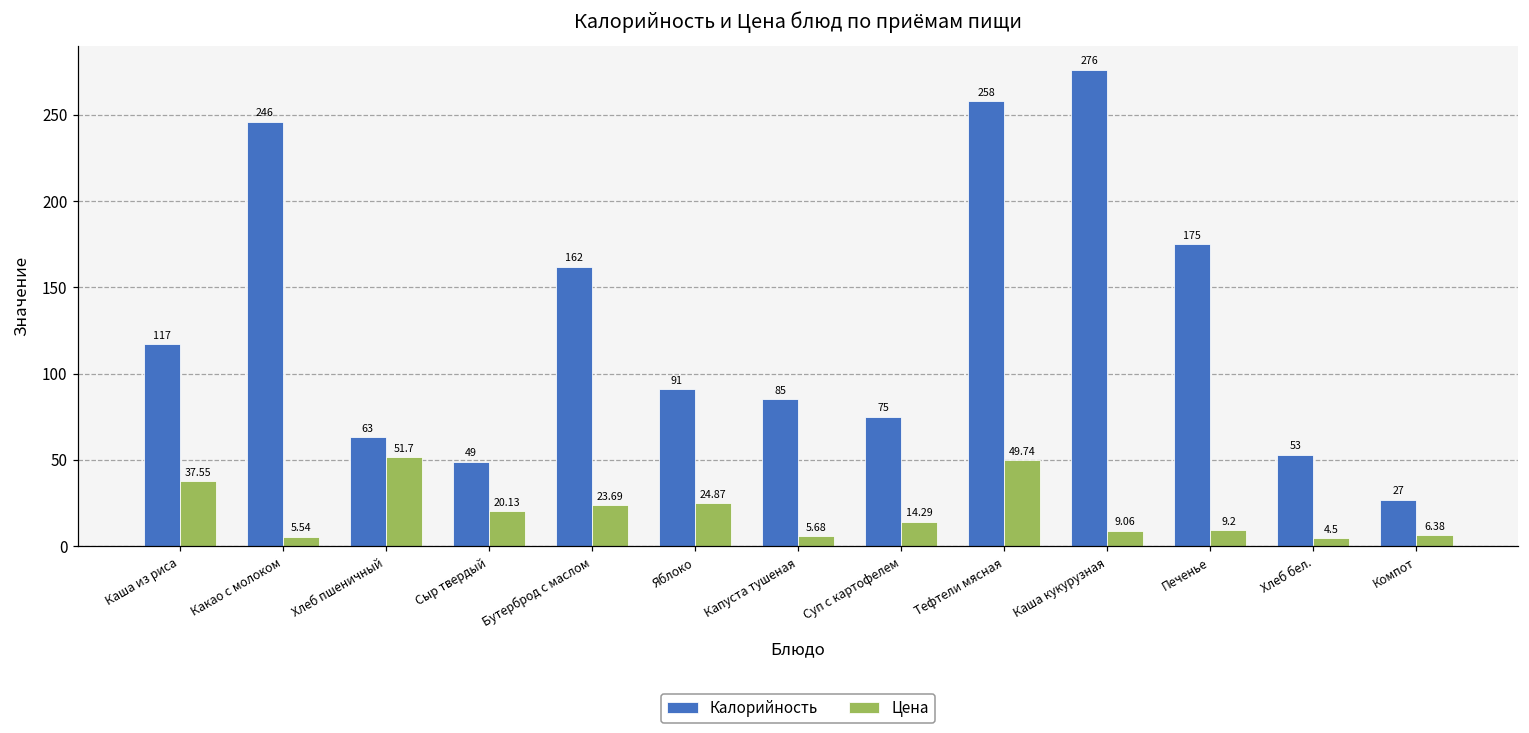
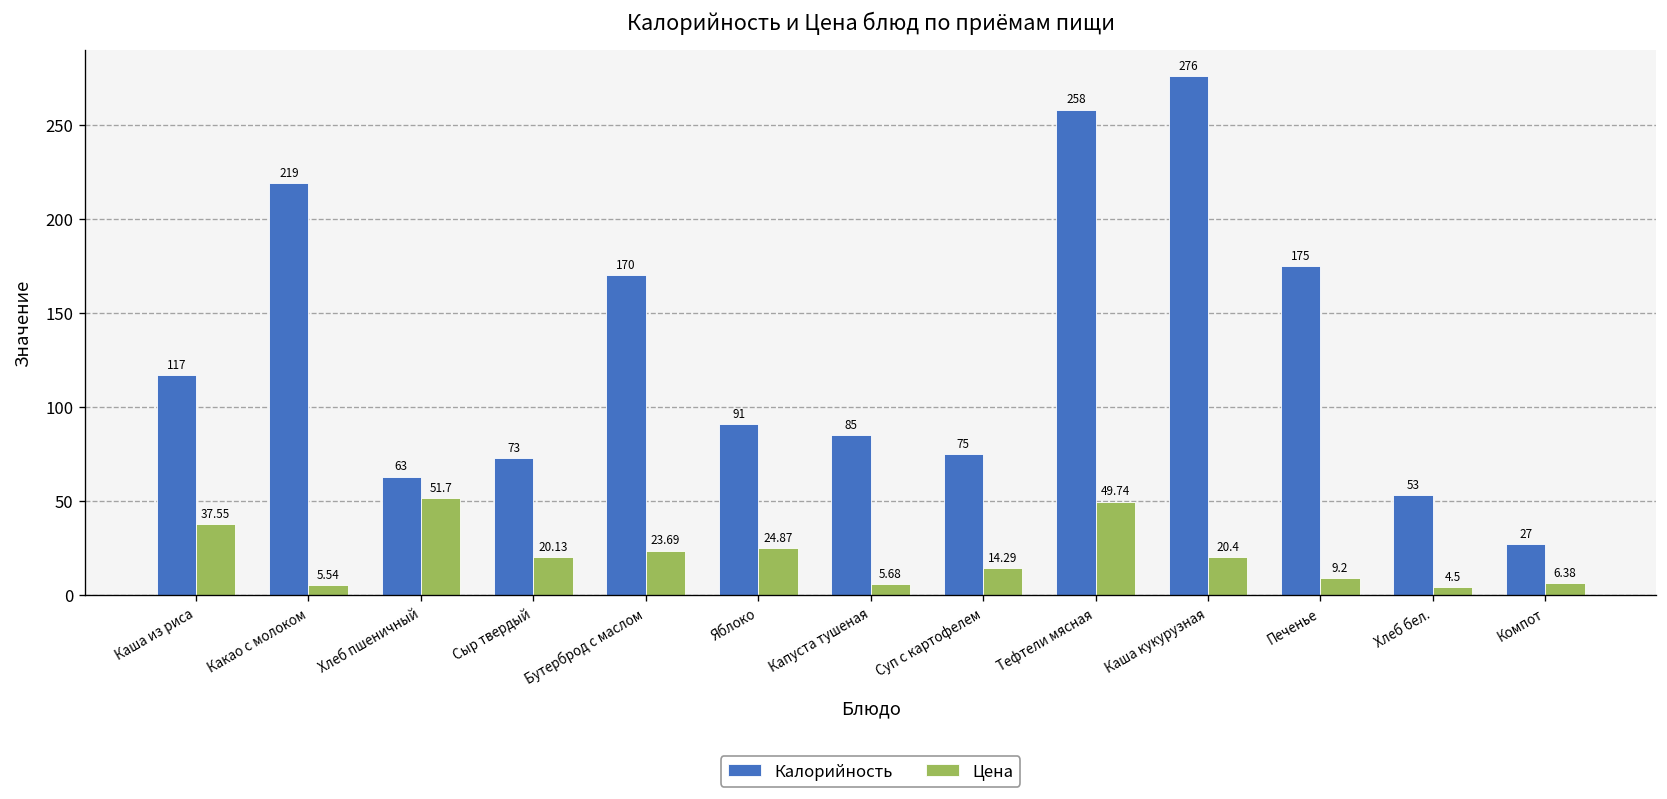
Калорийность, Какао с молоком: 246 -> 219
Калорийность, Сыр твердый: 49 -> 73
Калорийность, Бутерброд с маслом: 162 -> 170
Цена, Каша кукурузная: 9.06 -> 20.4
